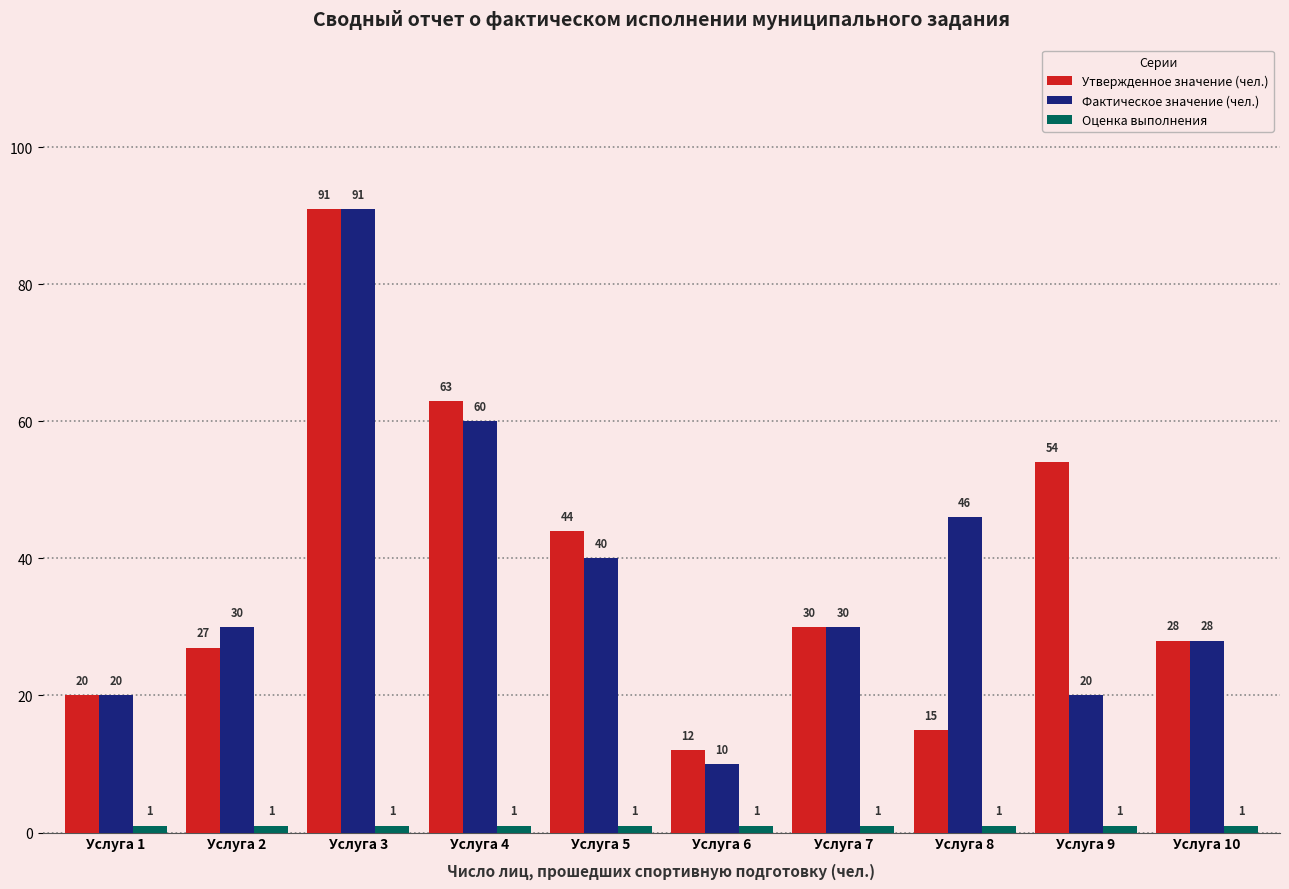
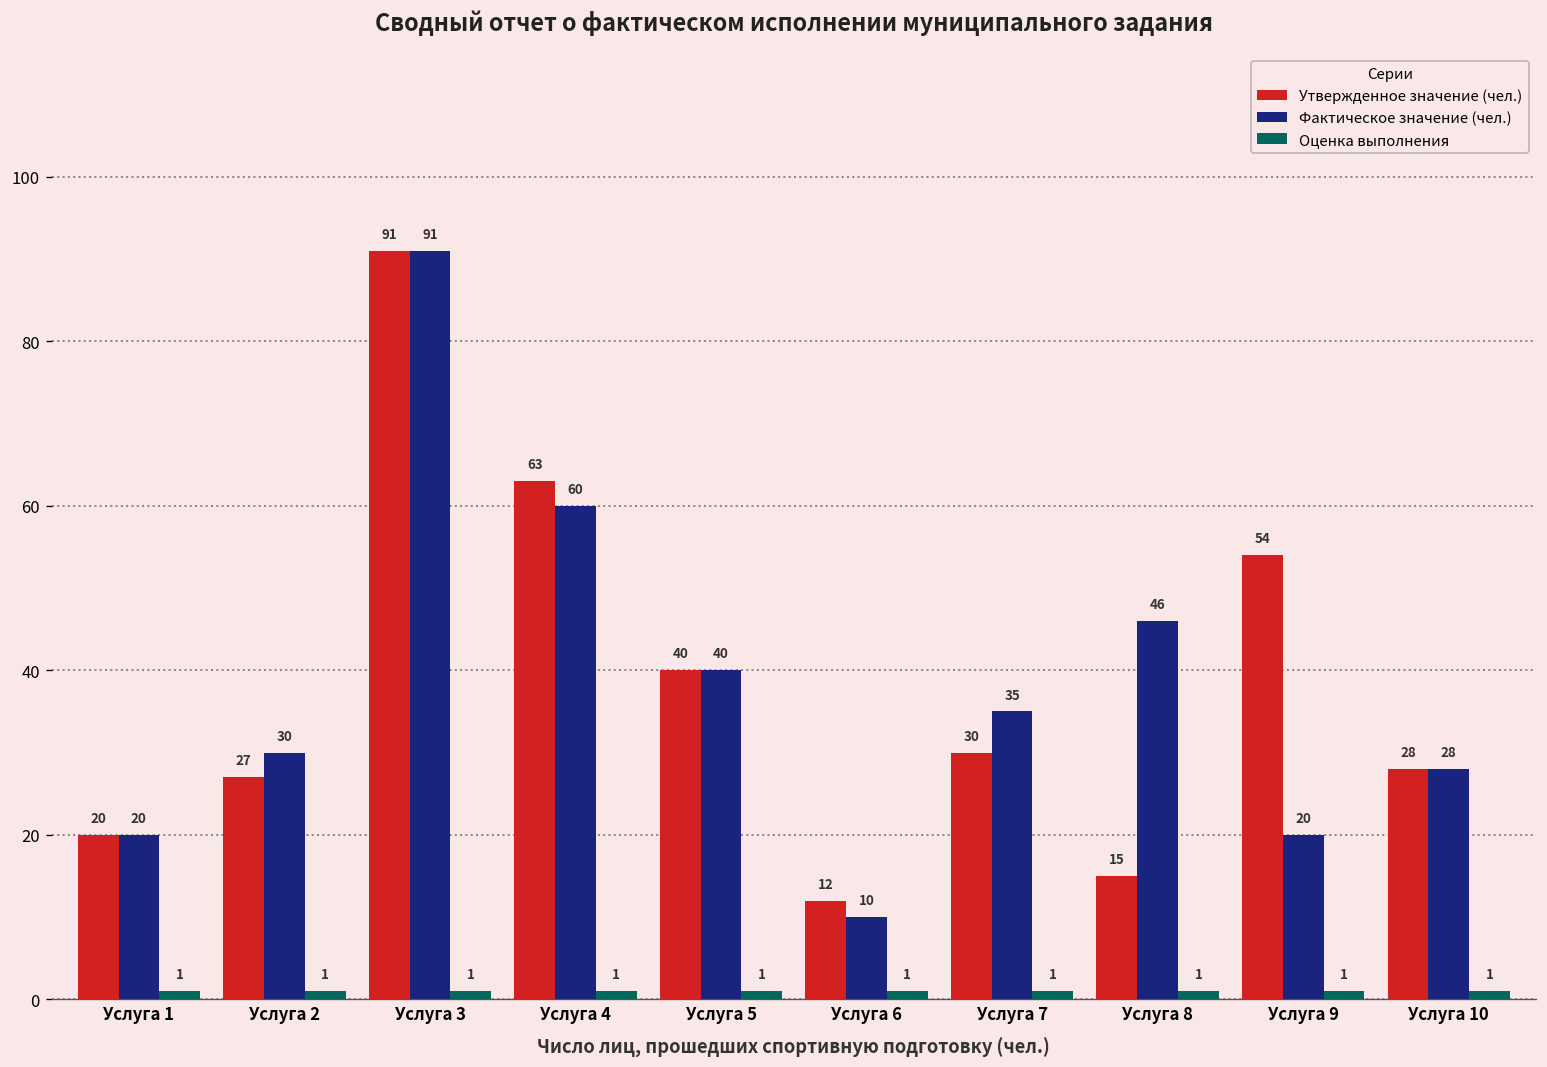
Утвержденное значение (чел.), Услуга 5: 44 -> 40
Фактическое значение (чел.), Услуга 7: 30 -> 35
